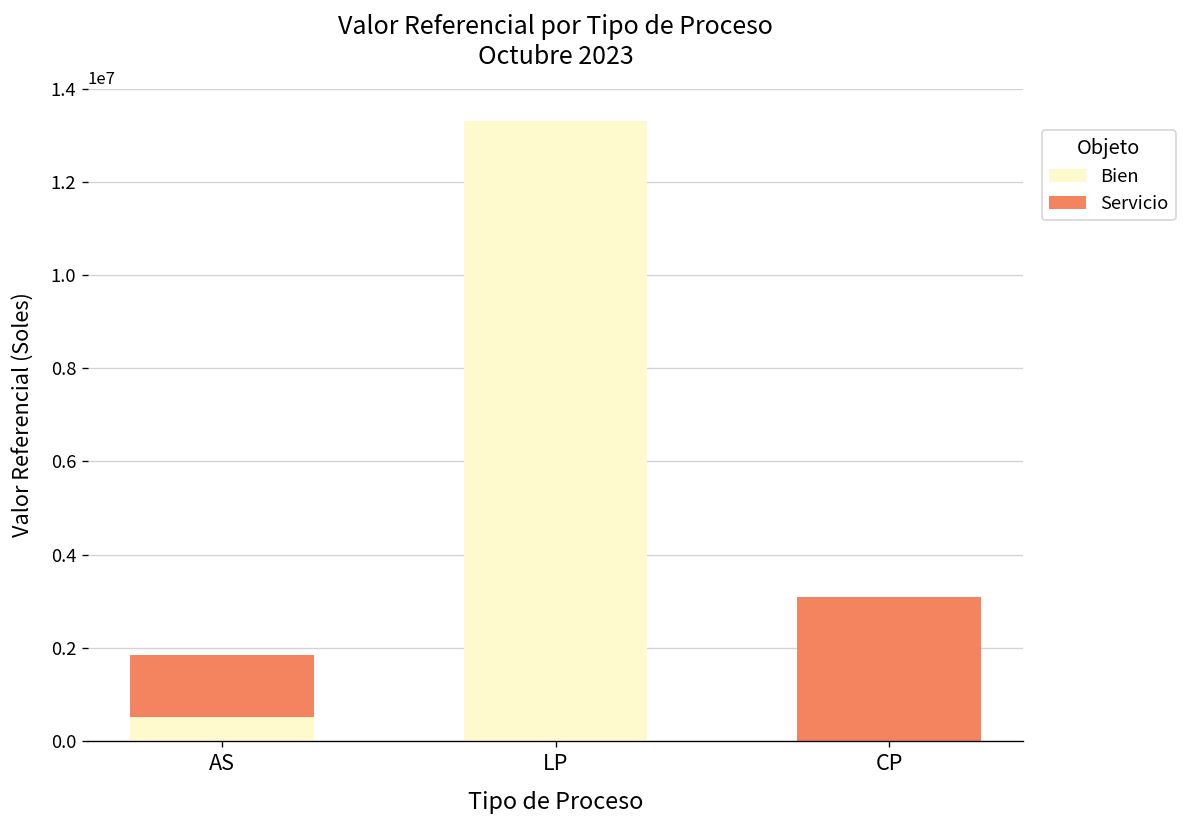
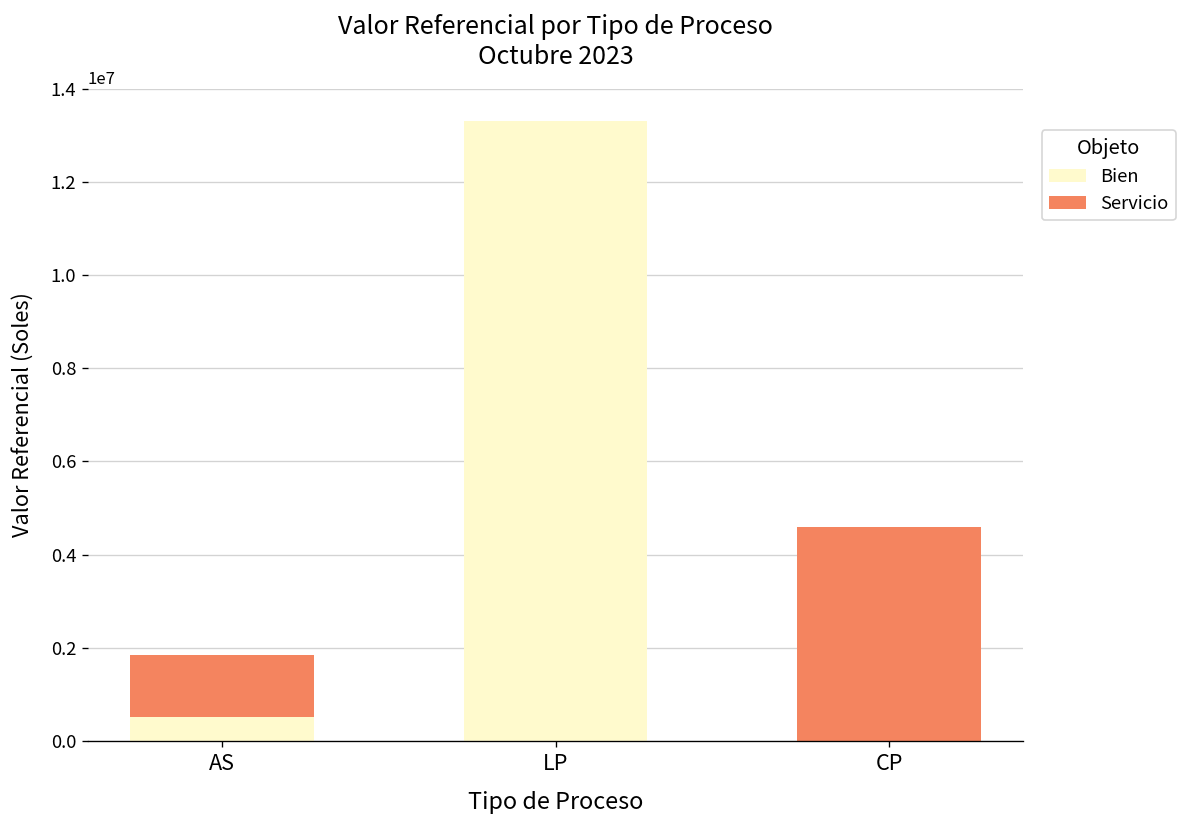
Servicio, CP: 3100000 -> 4600000
